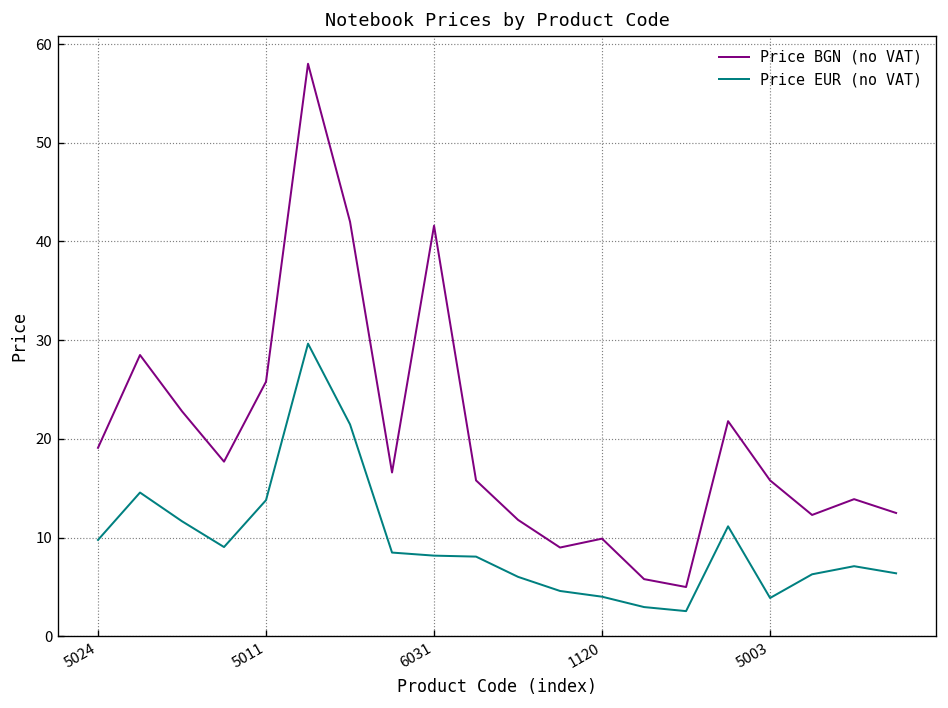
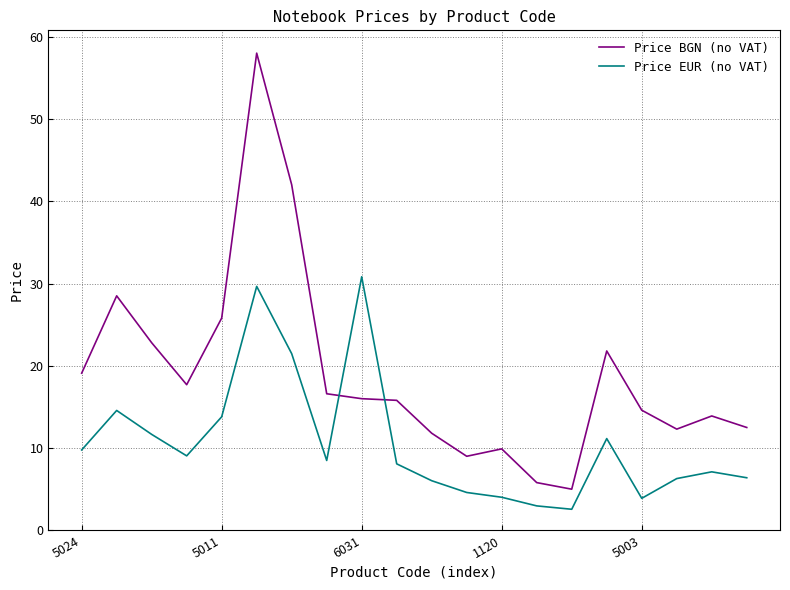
Price BGN (no VAT), 6031: 42 -> 16
Price EUR (no VAT), 6031: 8 -> 31
Price BGN (no VAT), 5003: 16 -> 15
